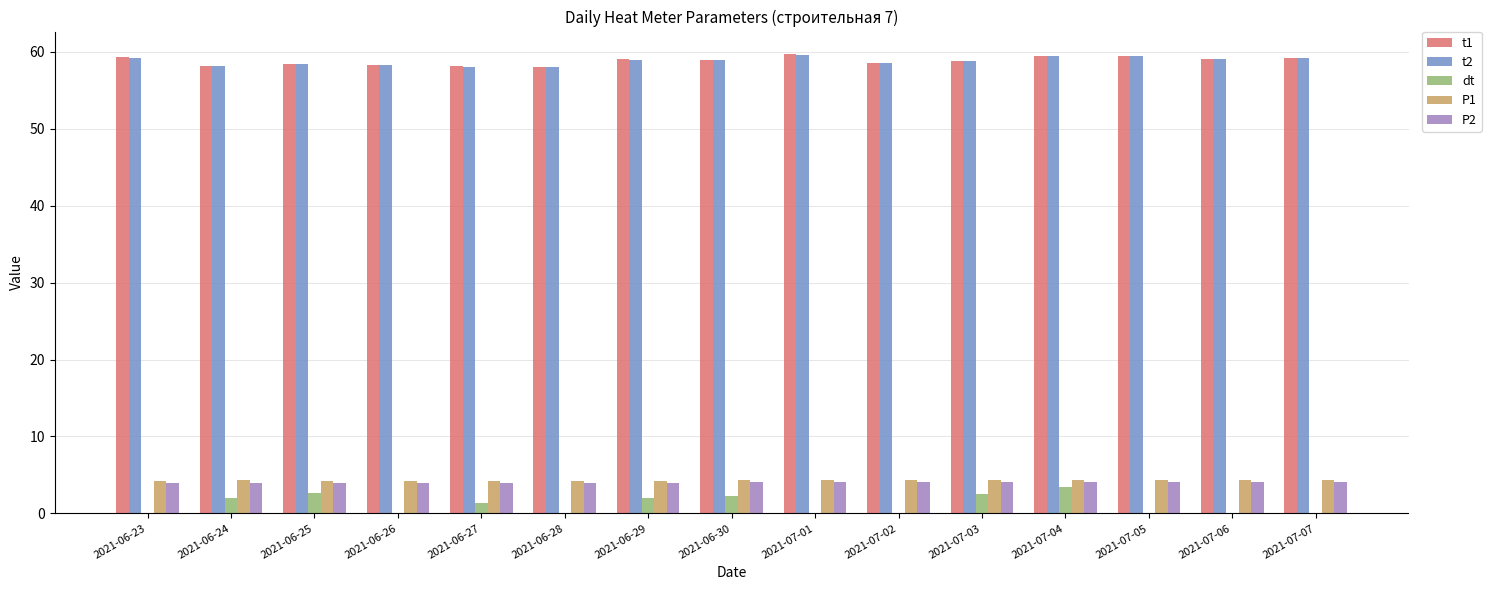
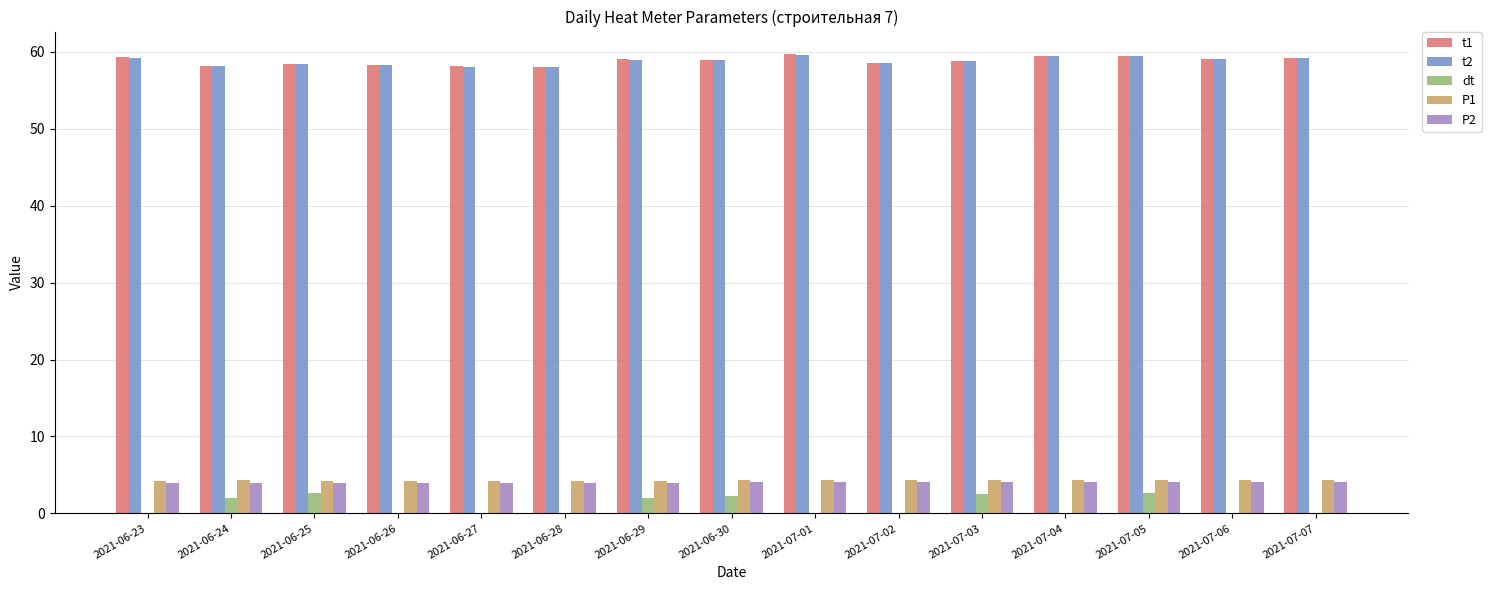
dt, 2021-06-27: 1 -> 0
dt, 2021-07-04: 3 -> 0
dt, 2021-07-05: 0 -> 3
